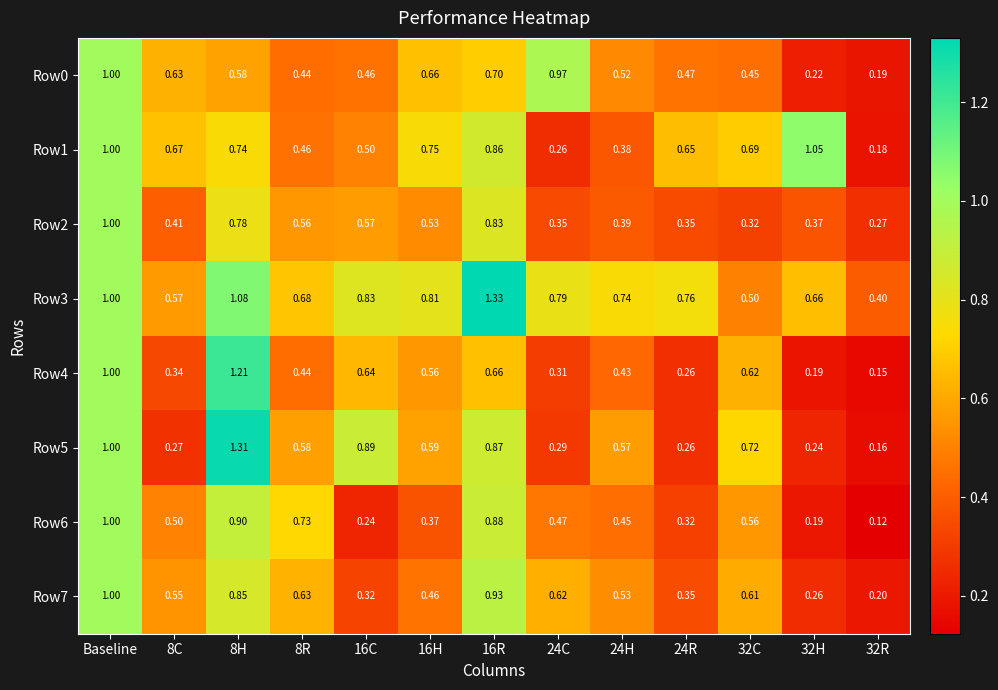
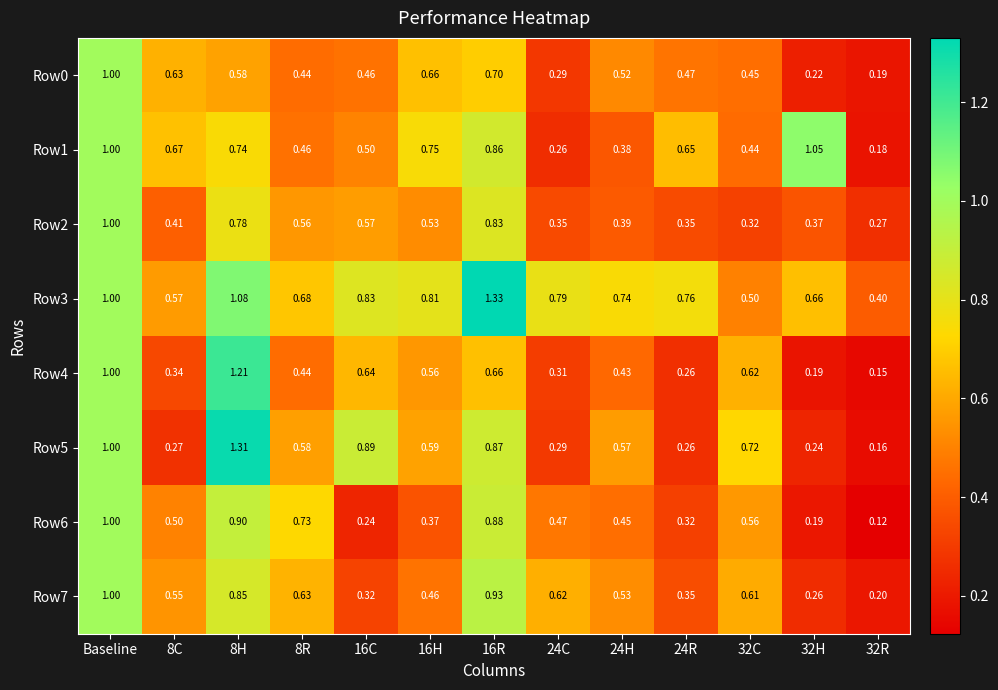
Row0, 24C: 0.97 -> 0.29
Row1, 32C: 0.69 -> 0.44
